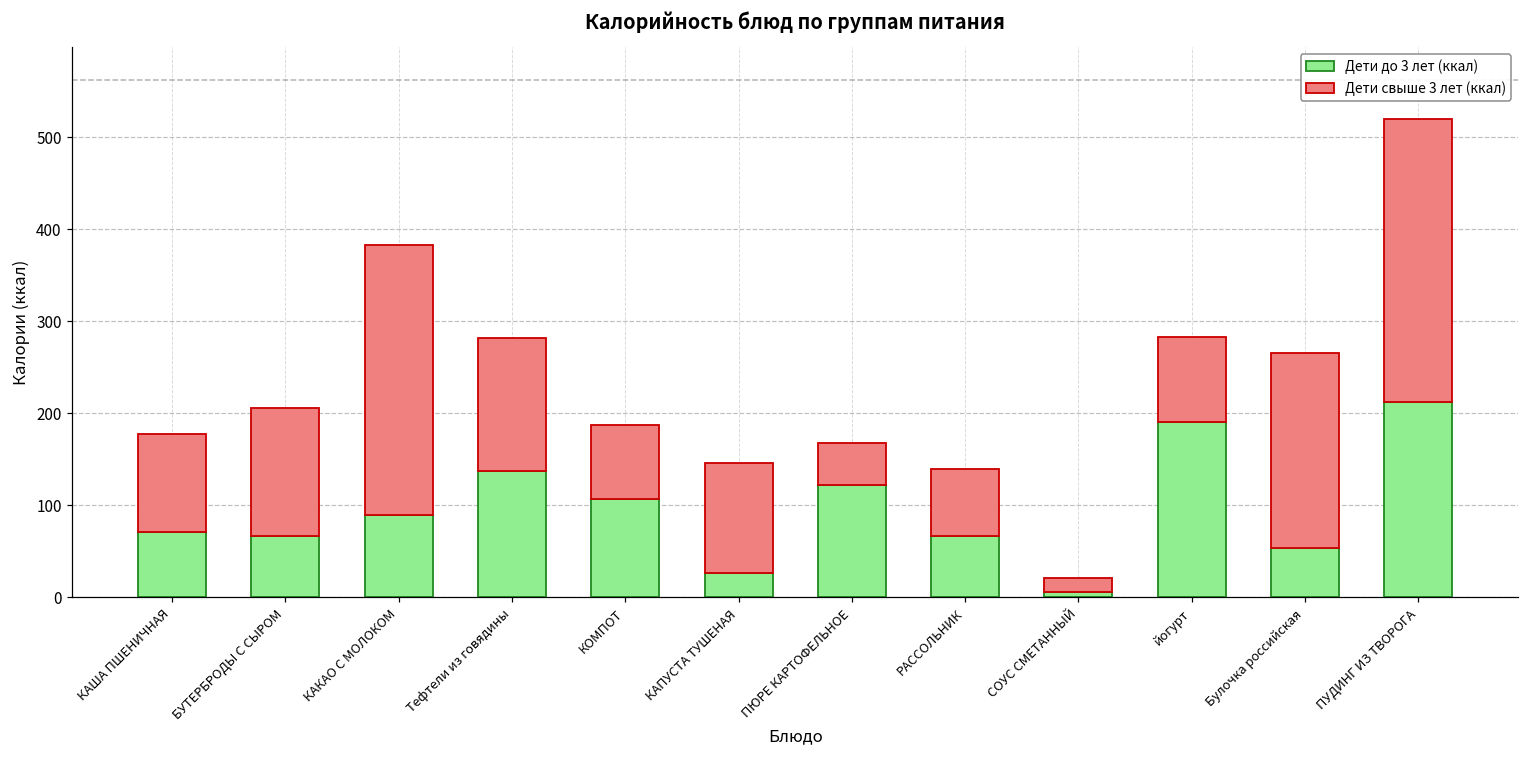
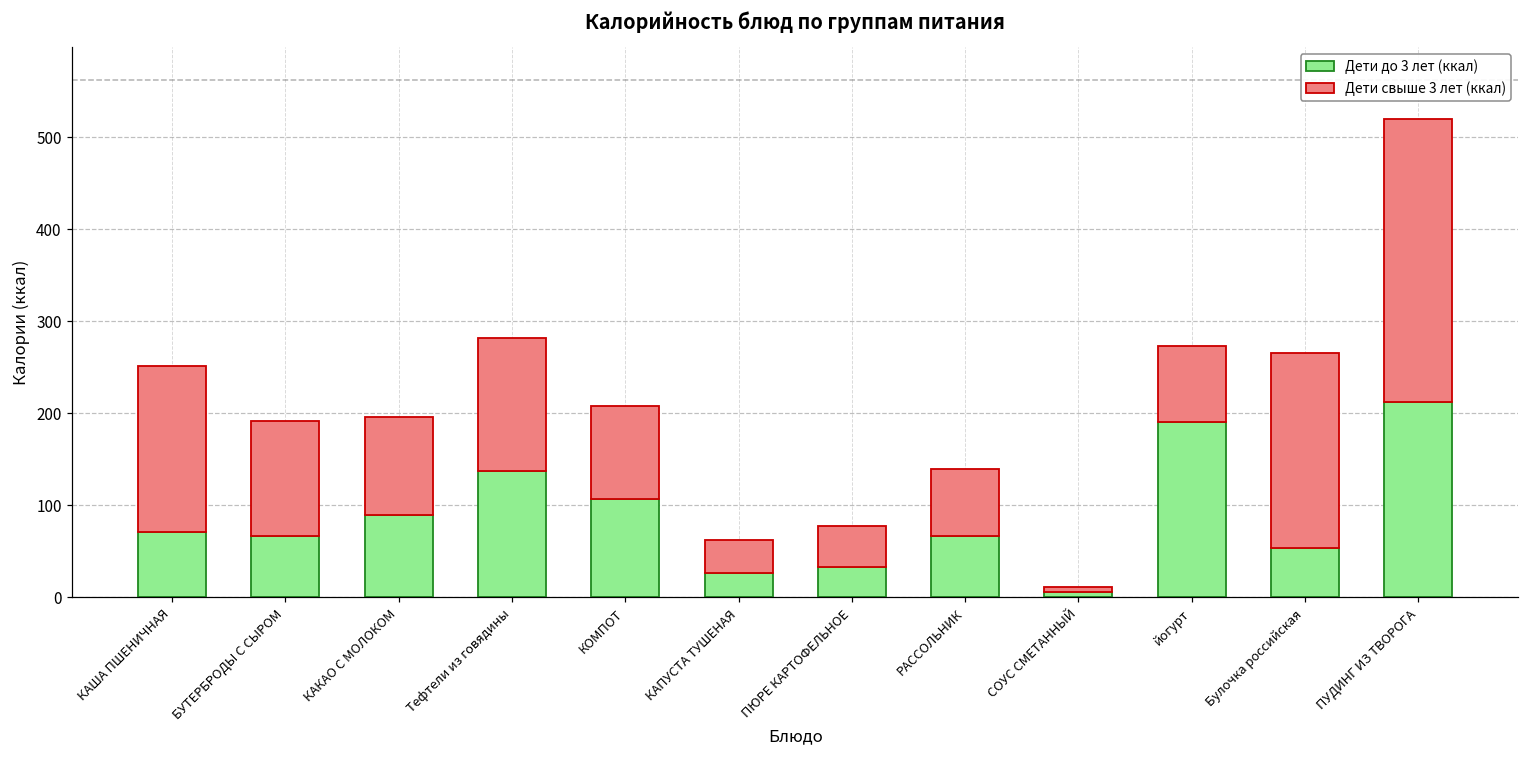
Дети свыше 3 лет (ккал), КАША ПШЕНИЧНАЯ: 110 -> 180
Дети свыше 3 лет (ккал), БУТЕРБРОДЫ С СЫРОМ: 140 -> 130
Дети свыше 3 лет (ккал), КАКАО С МОЛОКОМ: 290 -> 110
Дети свыше 3 лет (ккал), КОМПОТ: 80 -> 100
Дети свыше 3 лет (ккал), КАПУСТА ТУШЕНАЯ: 120 -> 40
Дети до 3 лет (ккал), ПЮРЕ КАРТОФЕЛЬНОЕ: 120 -> 30
Дети свыше 3 лет (ккал), СОУС СМЕТАННЫЙ: 20 -> 10
Дети свыше 3 лет (ккал), йогурт: 90 -> 80
